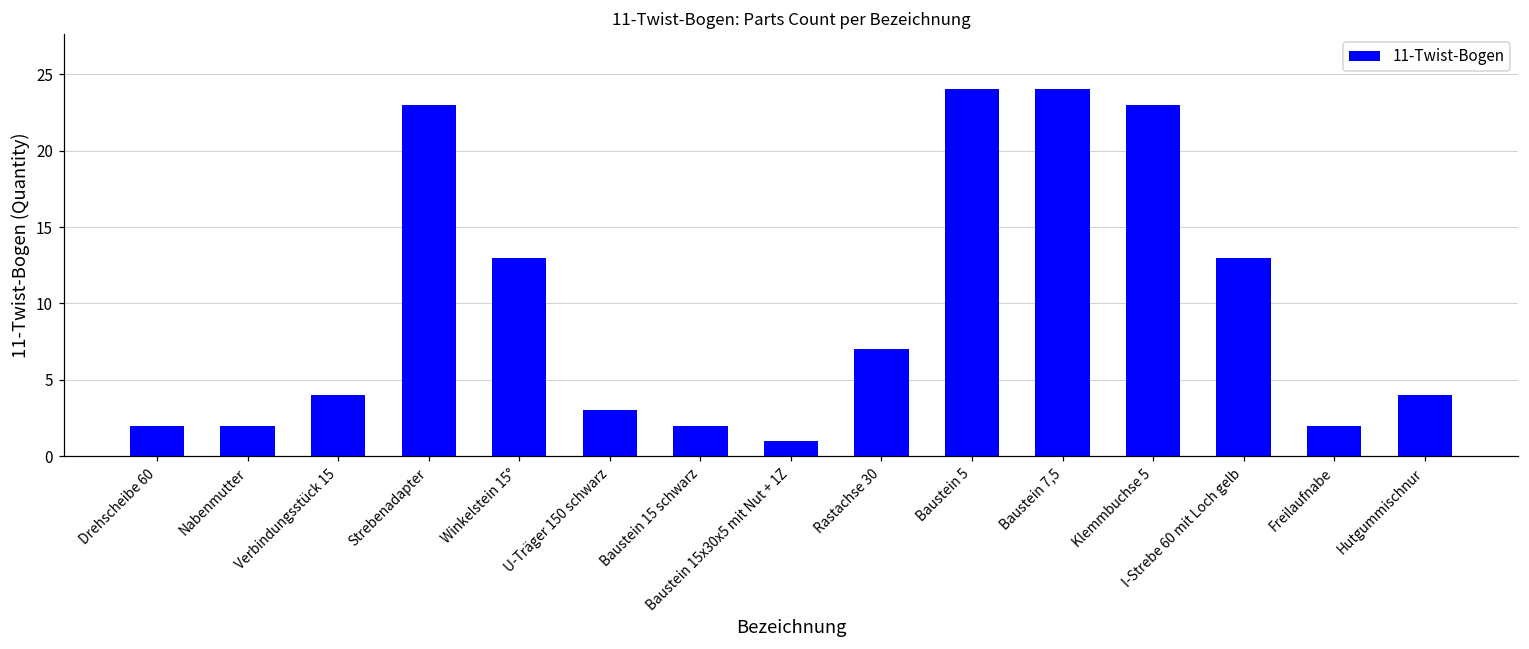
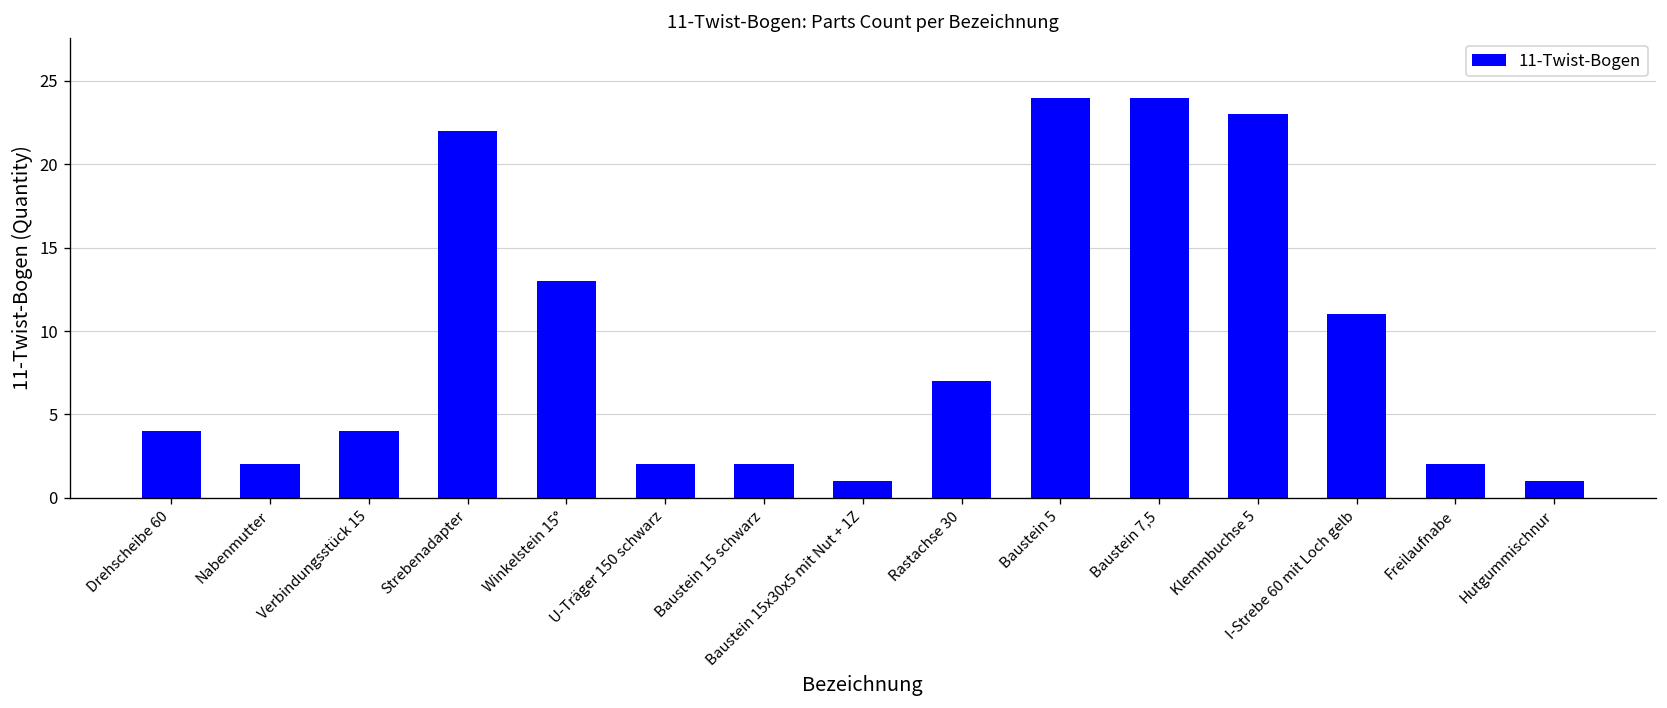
Drehscheibe 60: 2 -> 4
Strebenadapter: 23 -> 22
U-Träger 150 schwarz: 3 -> 2
I-Strebe 60 mit Loch gelb: 13 -> 11
Hutgummischnur: 4 -> 1
